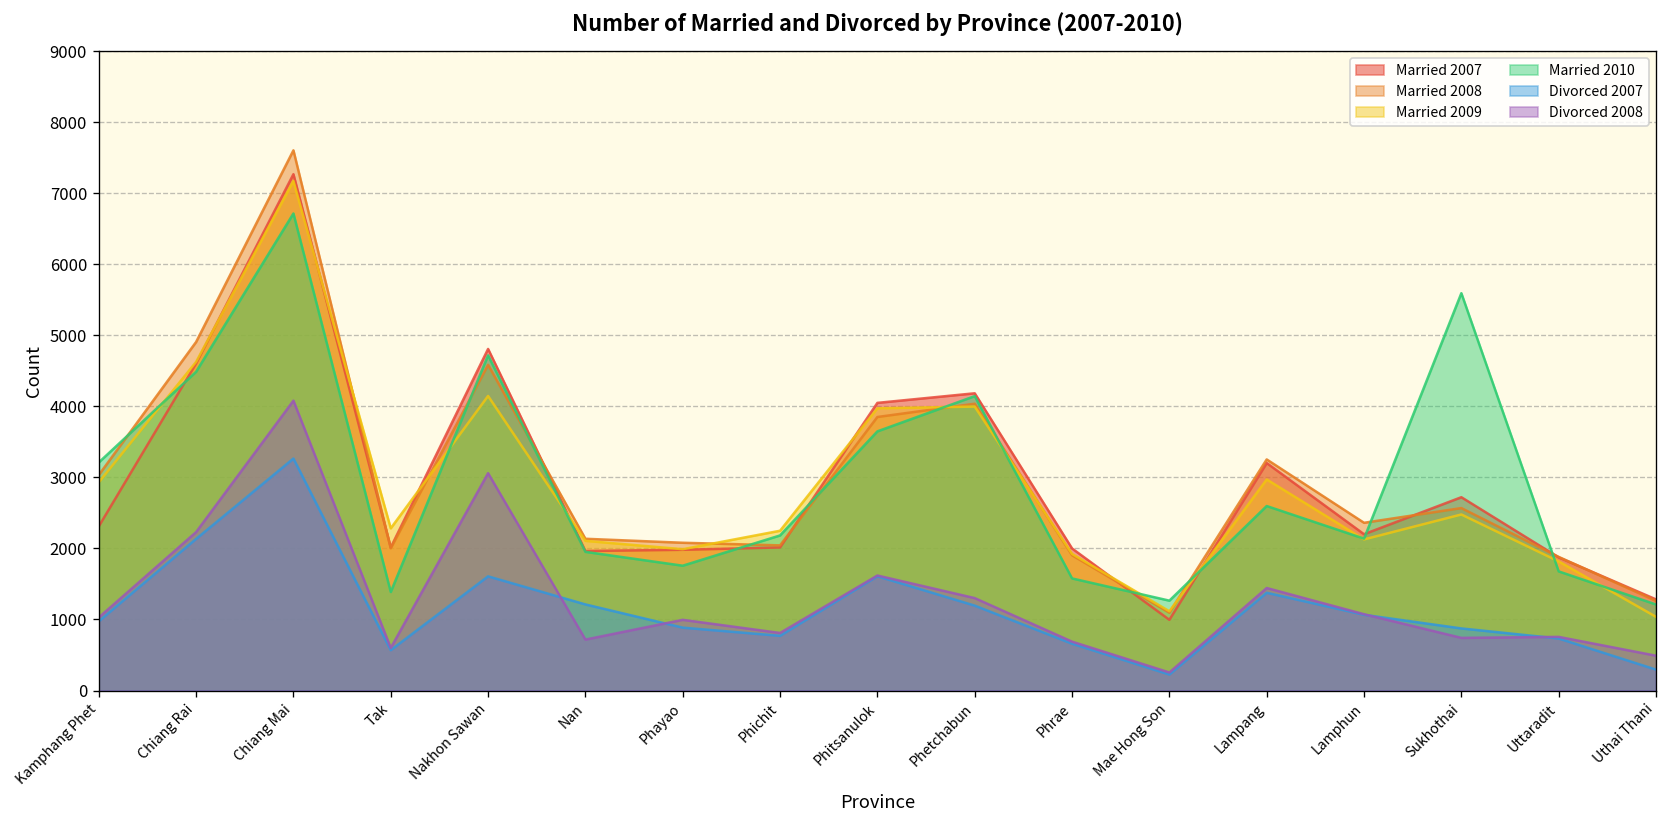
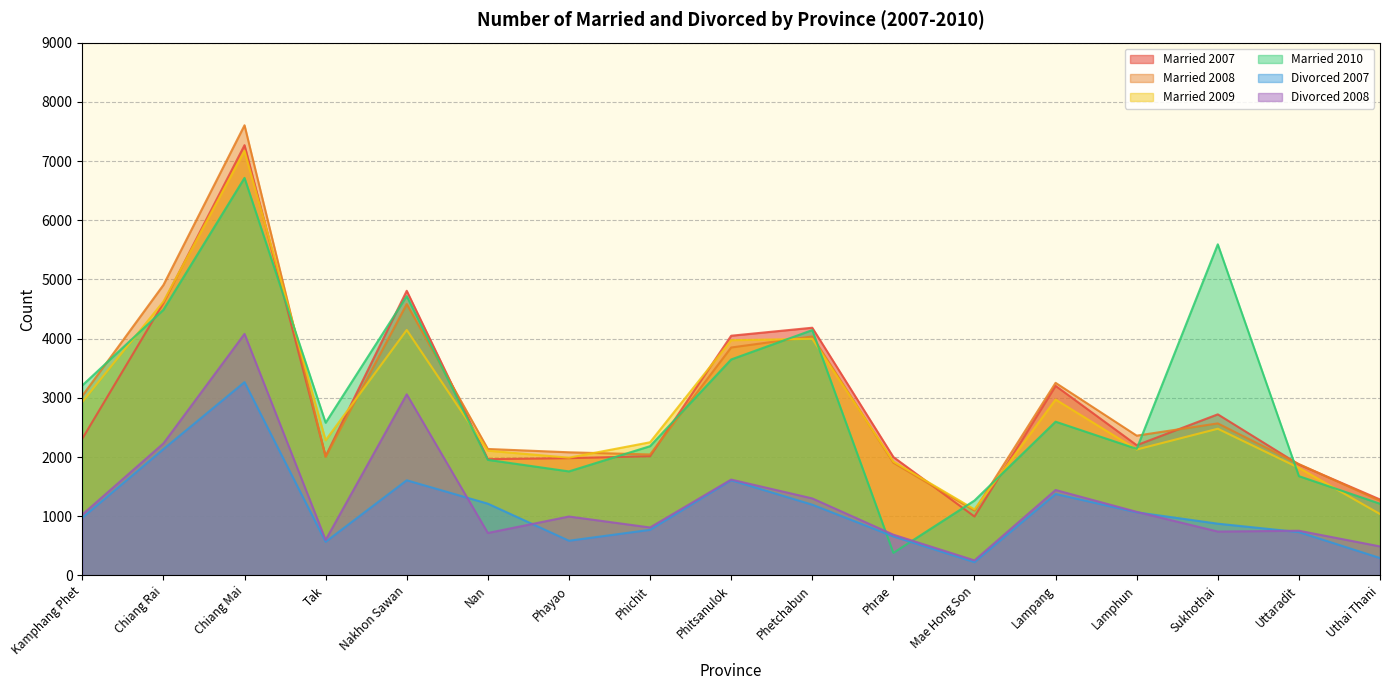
Married 2010, Tak: 1400 -> 2600
Divorced 2007, Phayao: 900 -> 600
Married 2010, Phrae: 1600 -> 400
